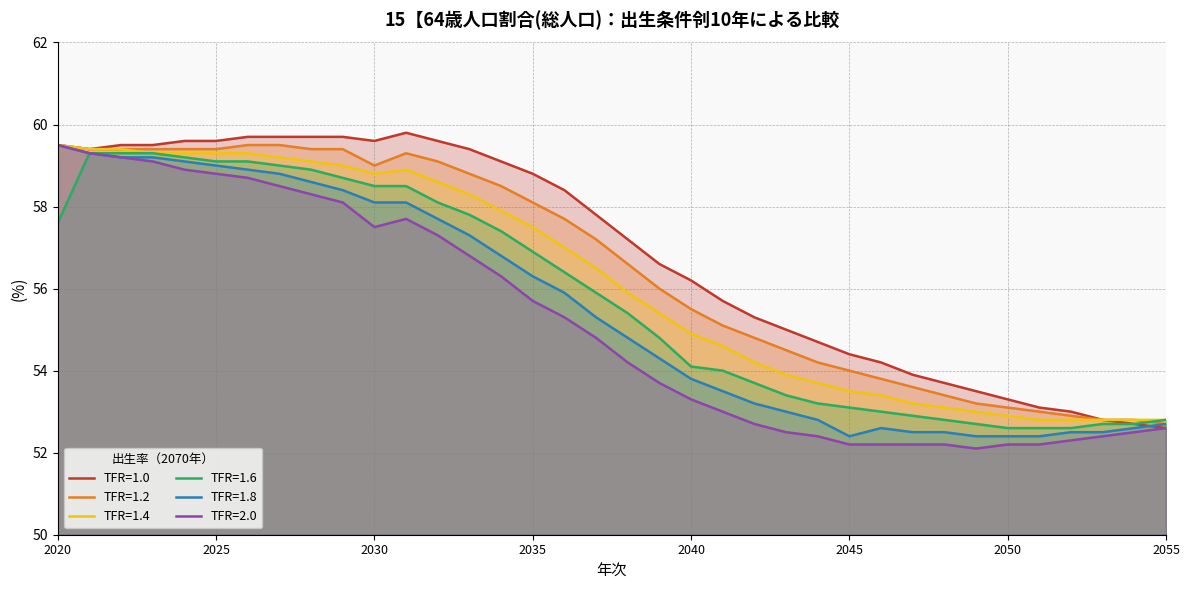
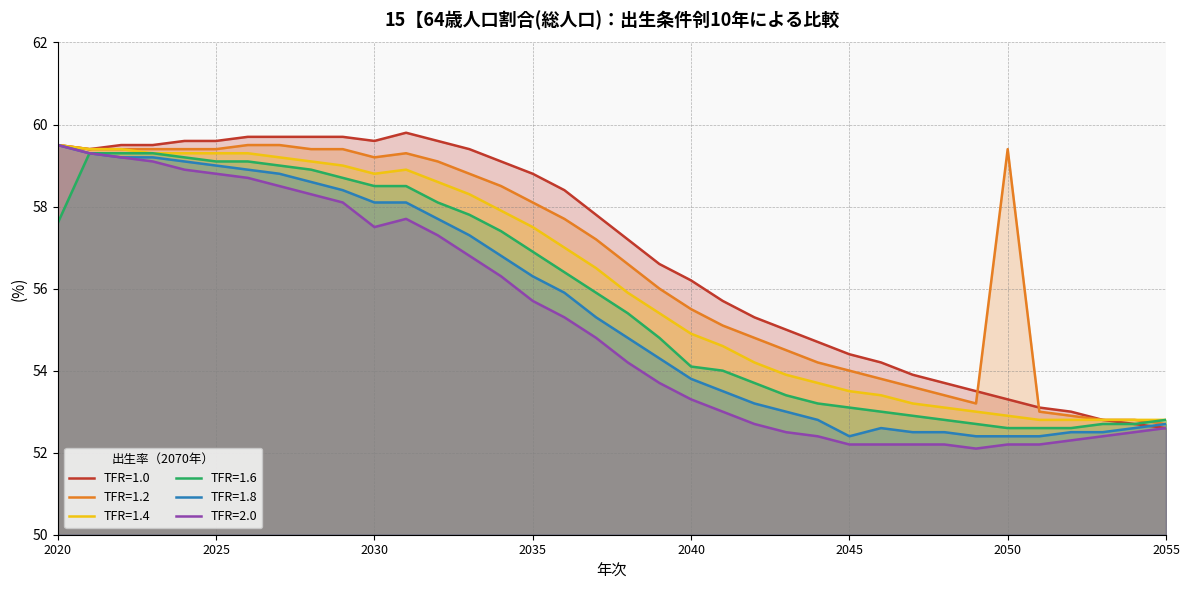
TFR=1.2, 2030: 59.0 -> 59.2
TFR=1.2, 2050: 53.1 -> 59.4
